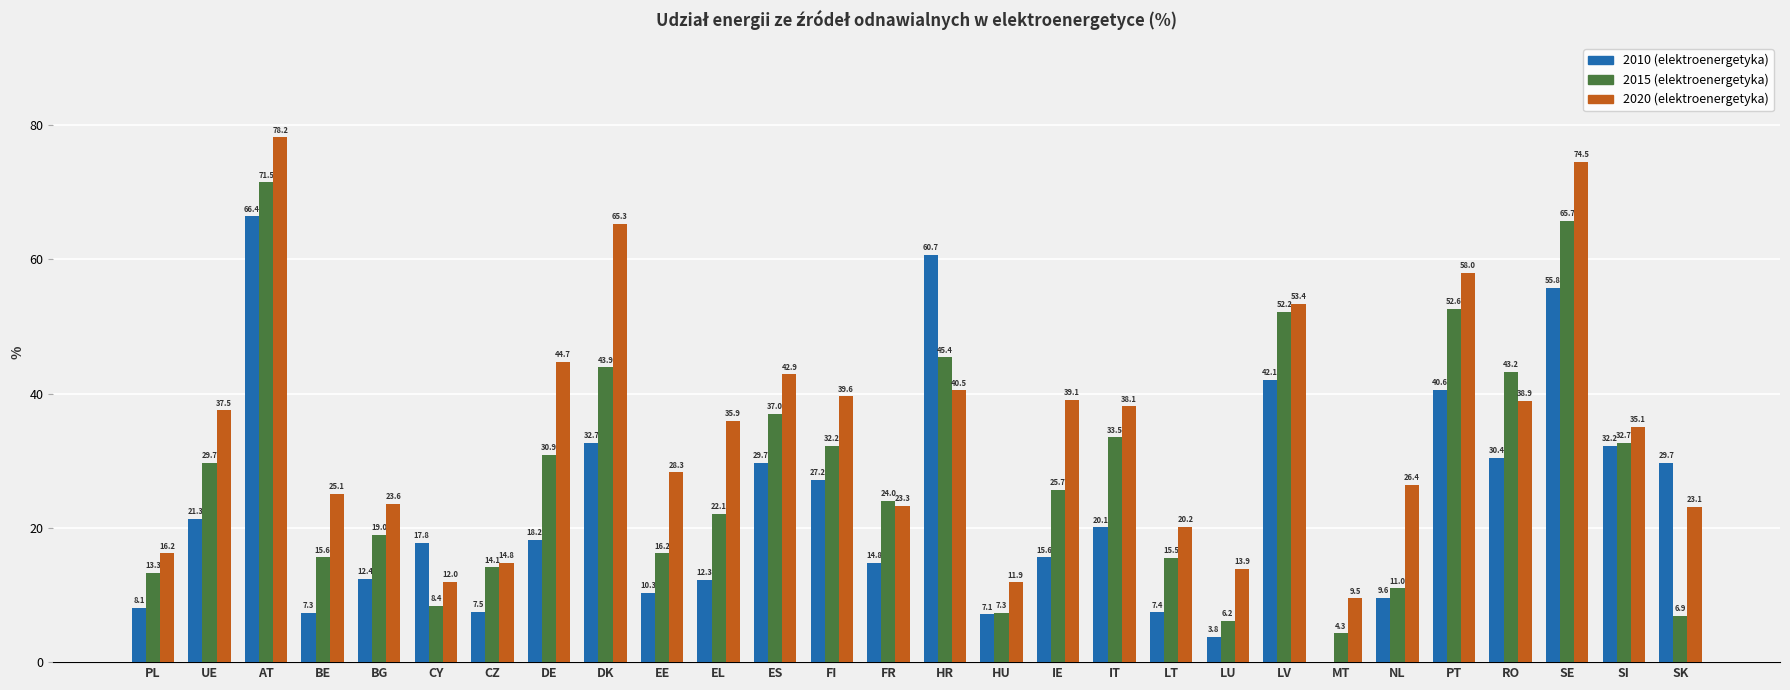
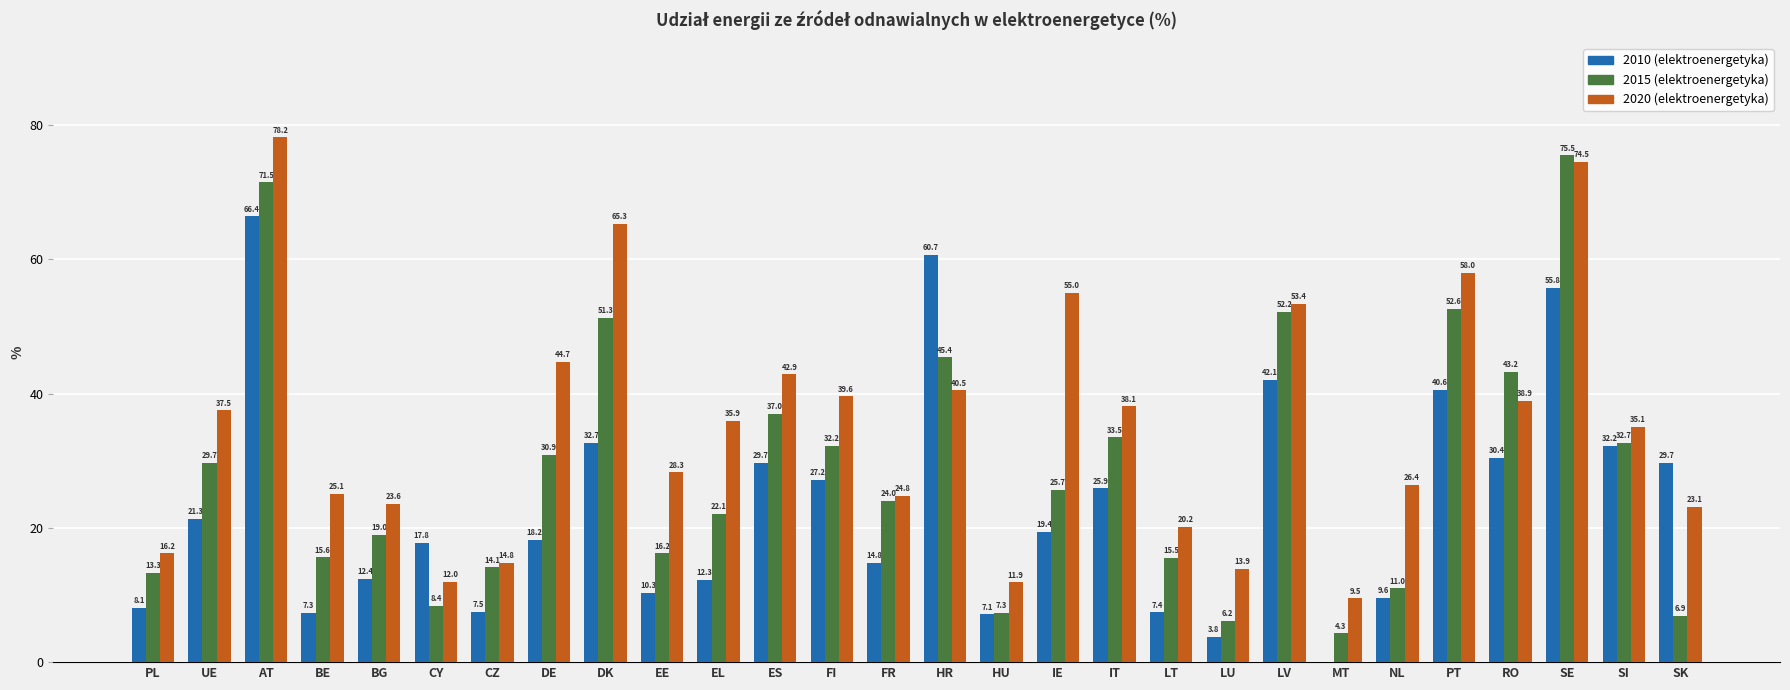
2015 (elektroenergetyka), DK: 43.9 -> 51.3
2020 (elektroenergetyka), FR: 23.3 -> 24.8
2010 (elektroenergetyka), IE: 15.6 -> 19.4
2020 (elektroenergetyka), IE: 39.1 -> 55.0
2010 (elektroenergetyka), IT: 20.1 -> 25.9
2015 (elektroenergetyka), SE: 65.7 -> 75.5
